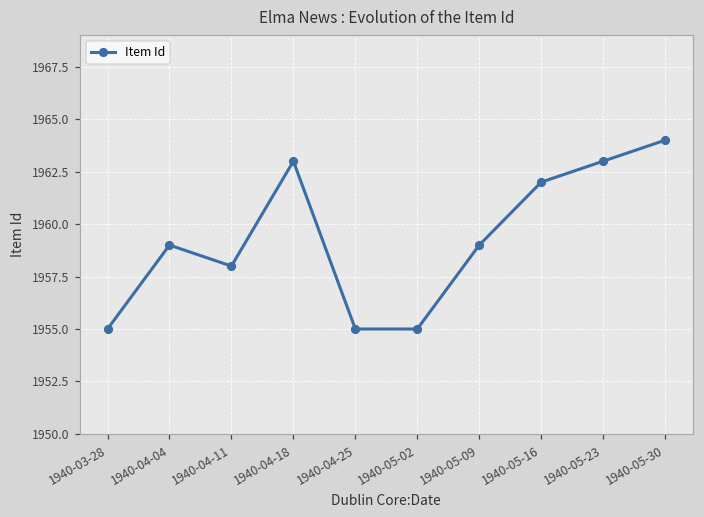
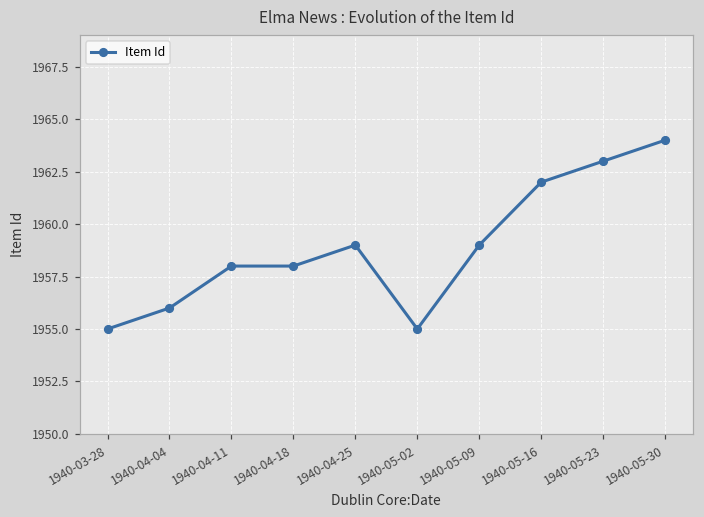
1940-04-04: 1959 -> 1956
1940-04-18: 1963 -> 1958
1940-04-25: 1955 -> 1959
